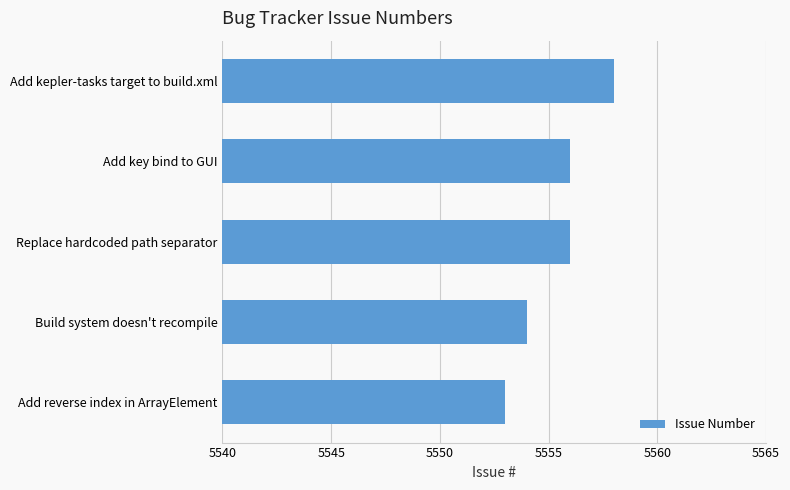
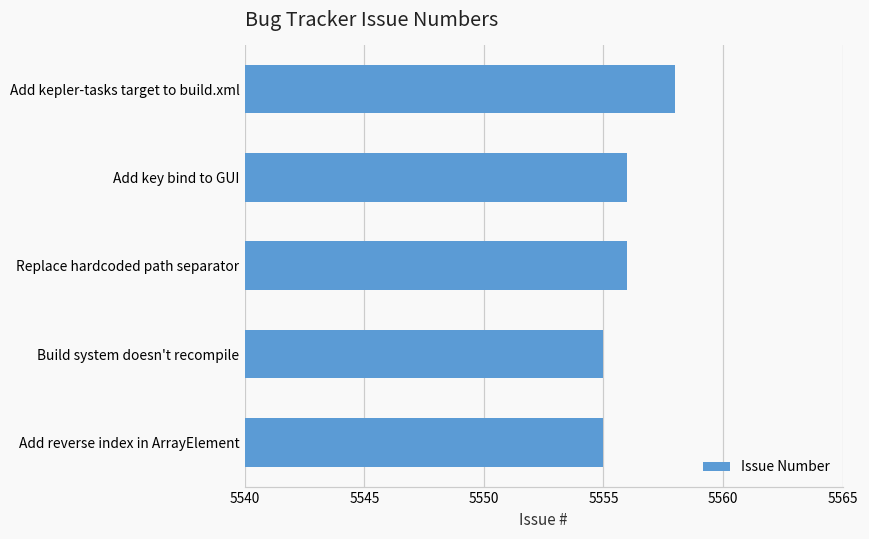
Build system doesn't recompile: 5554 -> 5555
Add reverse index in ArrayElement: 5553 -> 5555
